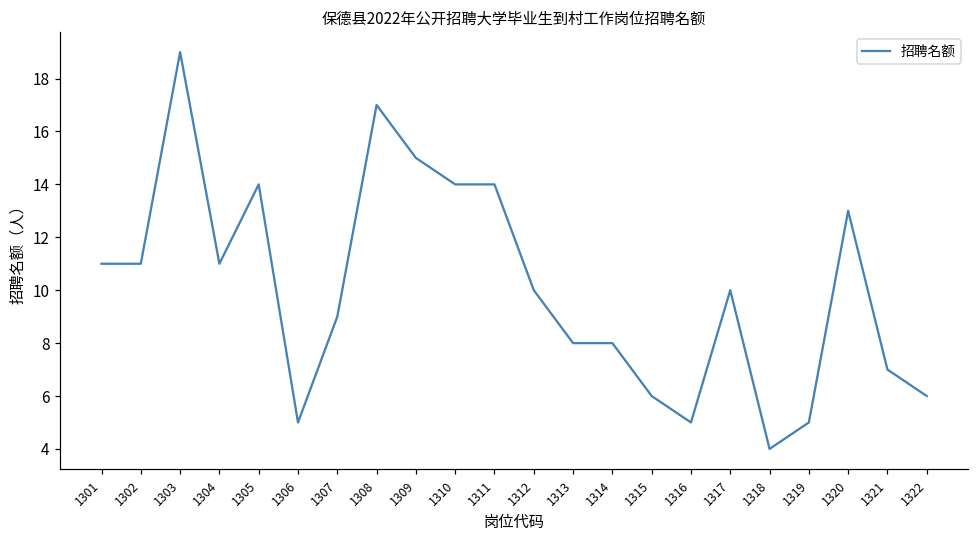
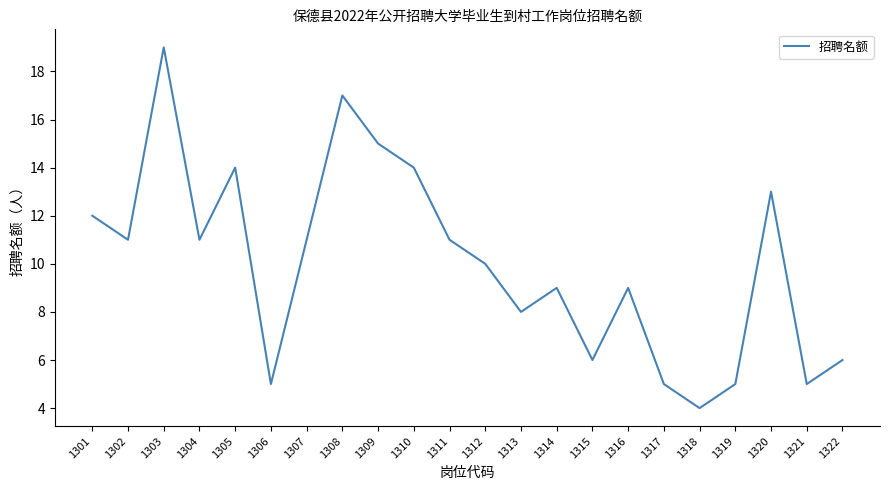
1301: 11 -> 12
1307: 9 -> 11
1311: 14 -> 11
1314: 8 -> 9
1316: 5 -> 9
1317: 10 -> 5
1321: 7 -> 5
